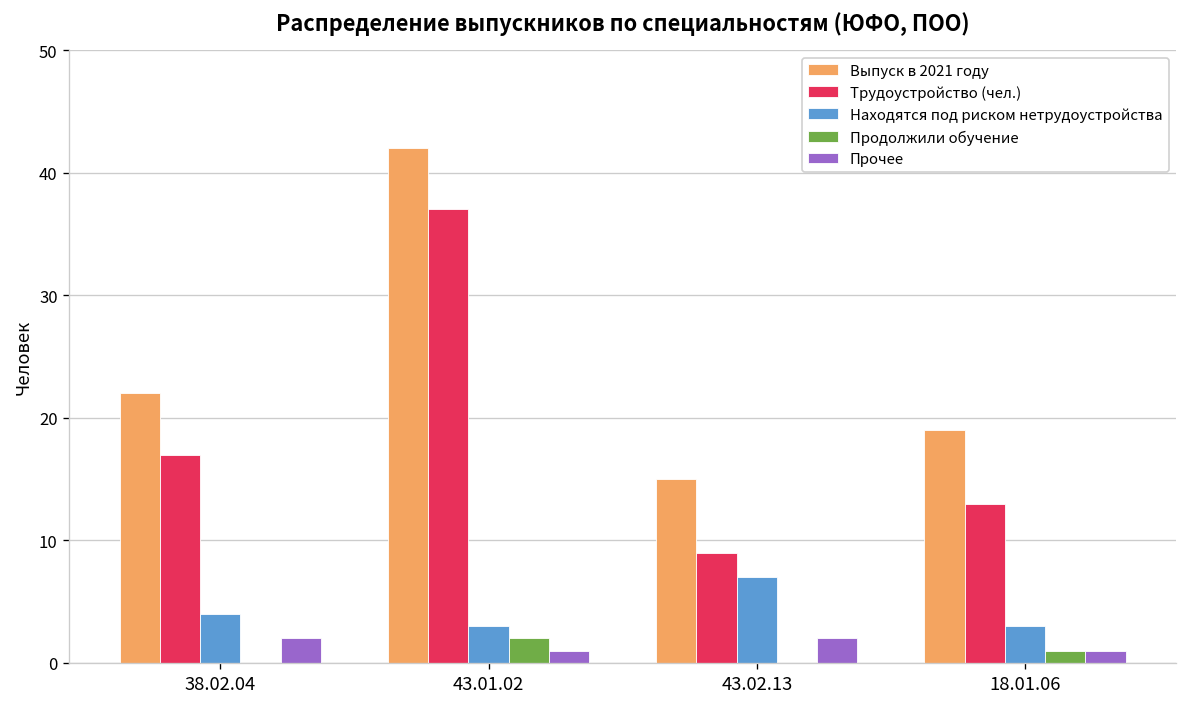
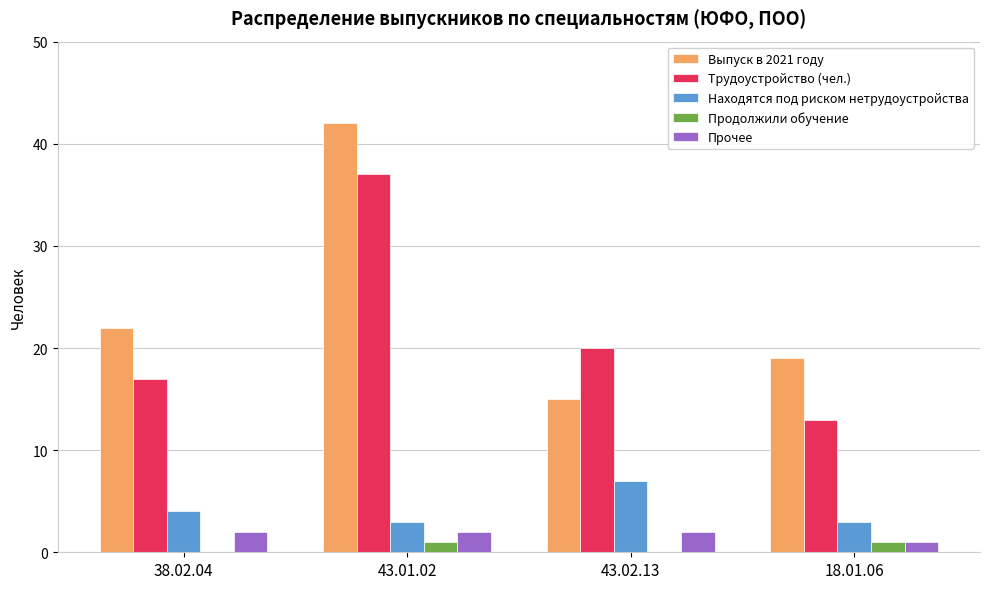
Продолжили обучение, 43.01.02: 2 -> 1
Прочее, 43.01.02: 1 -> 2
Трудоустройство (чел.), 43.02.13: 9 -> 20
